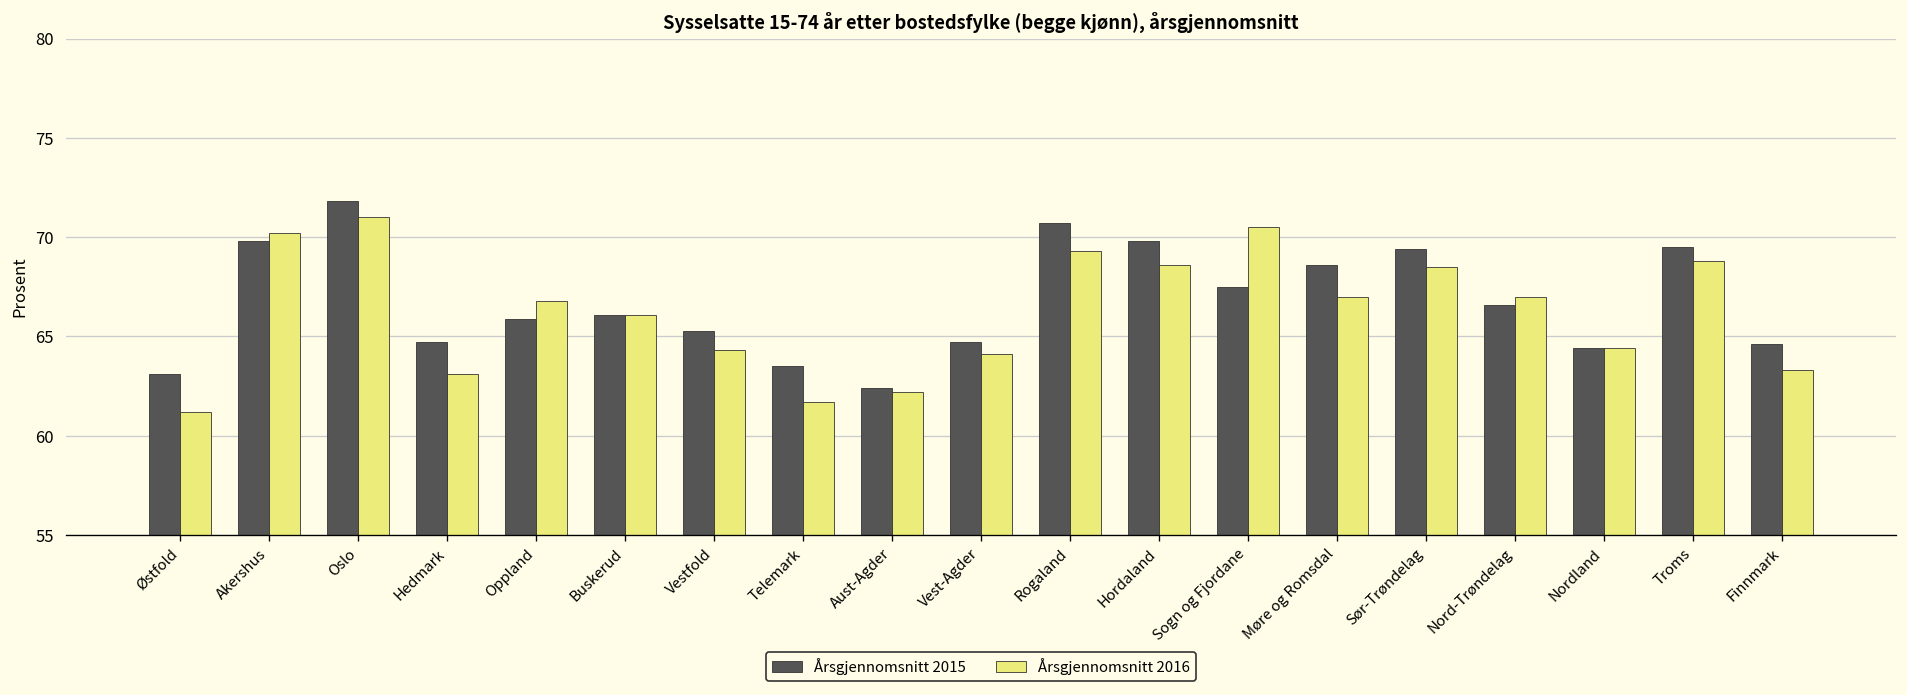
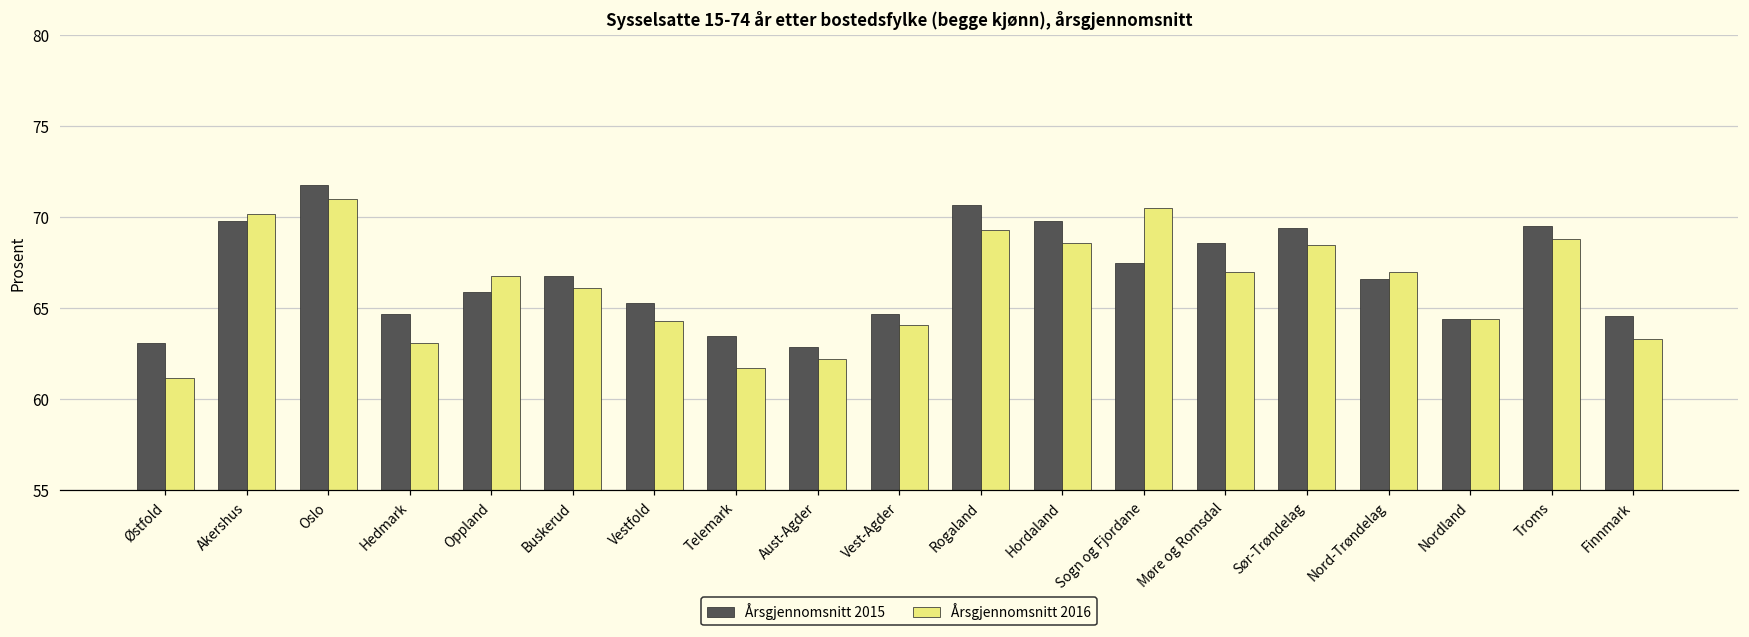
Årsgjennomsnitt 2015, Buskerud: 66.1 -> 66.8
Årsgjennomsnitt 2015, Aust-Agder: 62.4 -> 62.9
